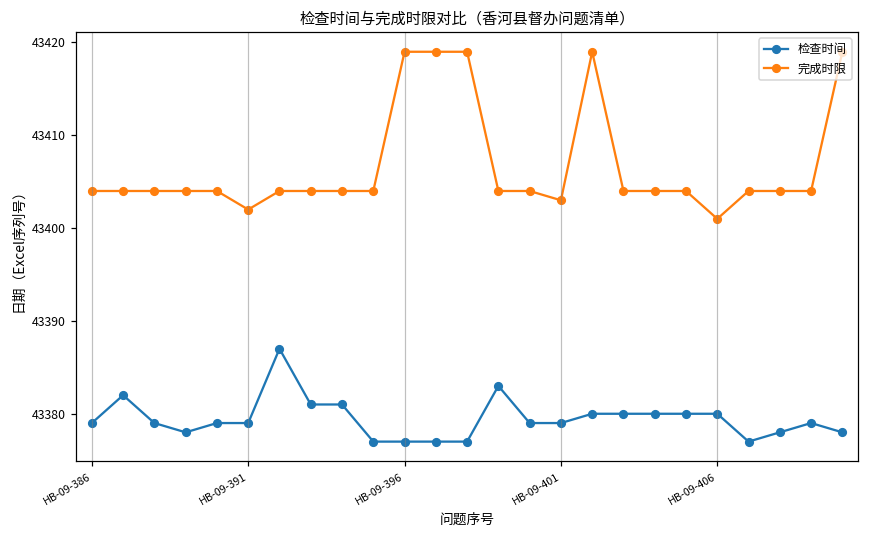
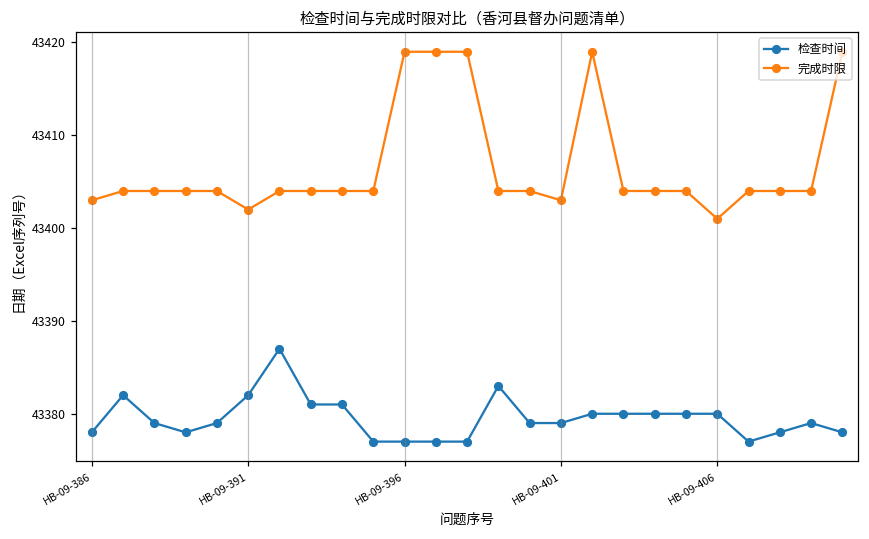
检查时间, HB-09-386: 43379 -> 43378
完成时限, HB-09-386: 43404 -> 43403
检查时间, HB-09-391: 43379 -> 43382
